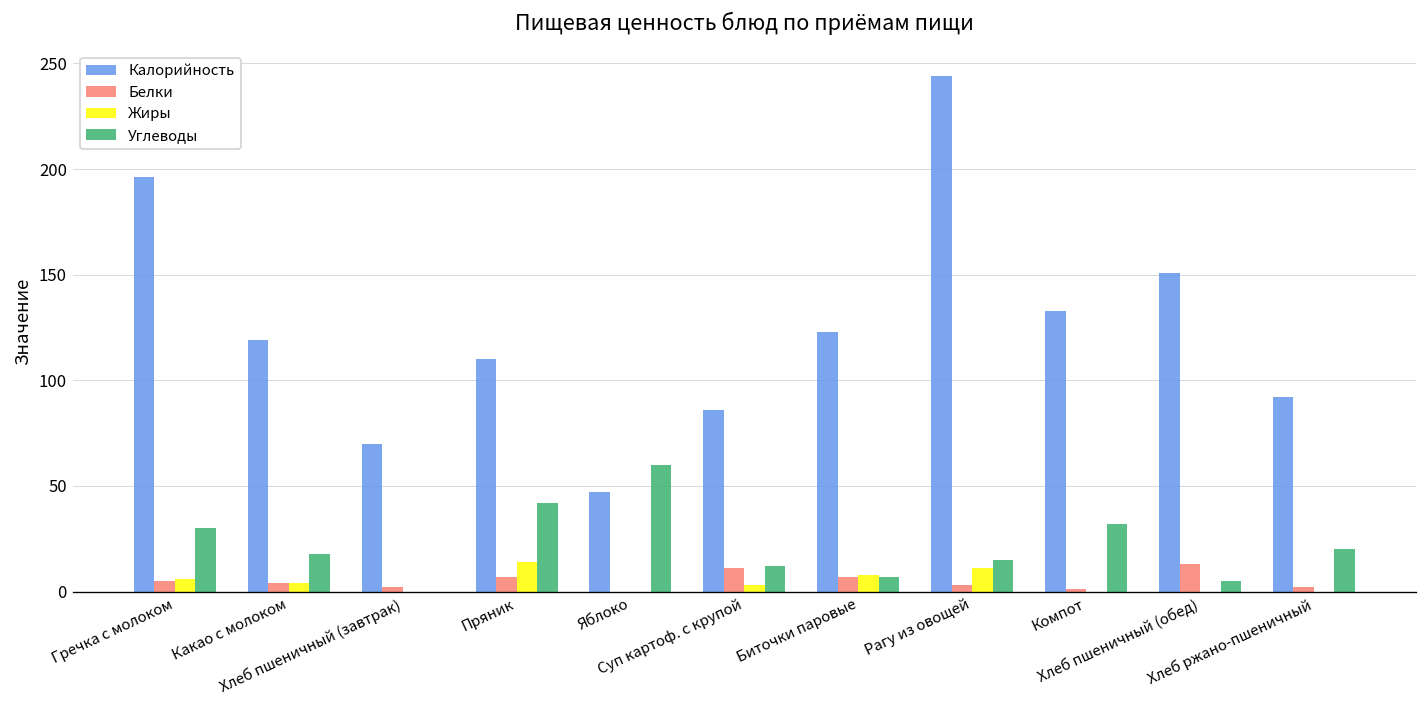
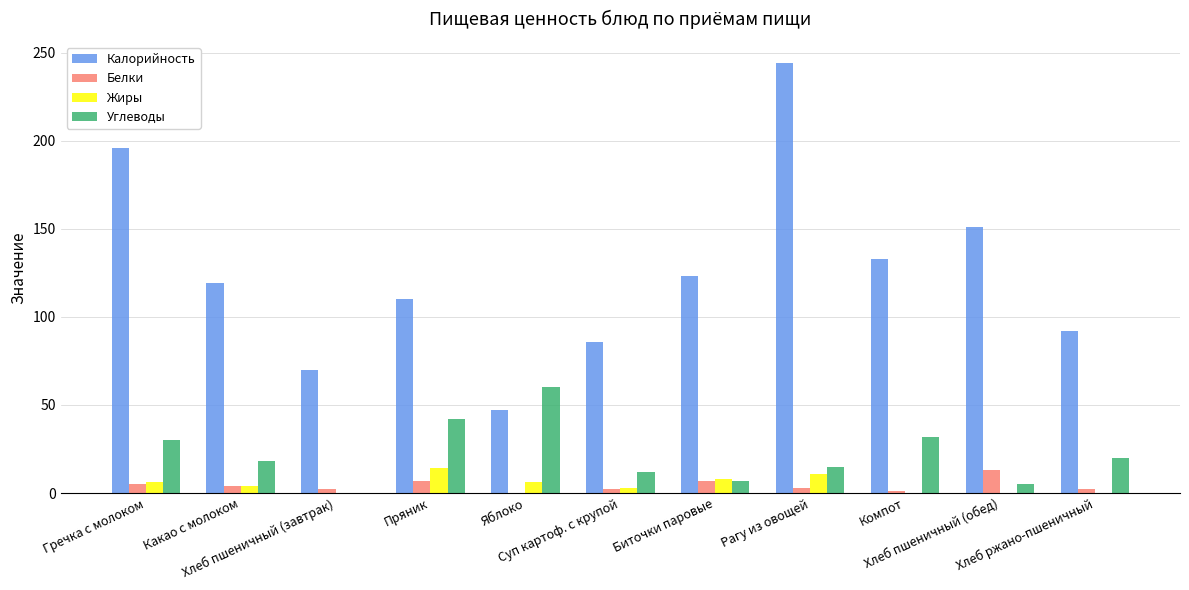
Жиры, Яблоко: 0 -> 6
Белки, Суп картоф. с крупой: 11 -> 2
